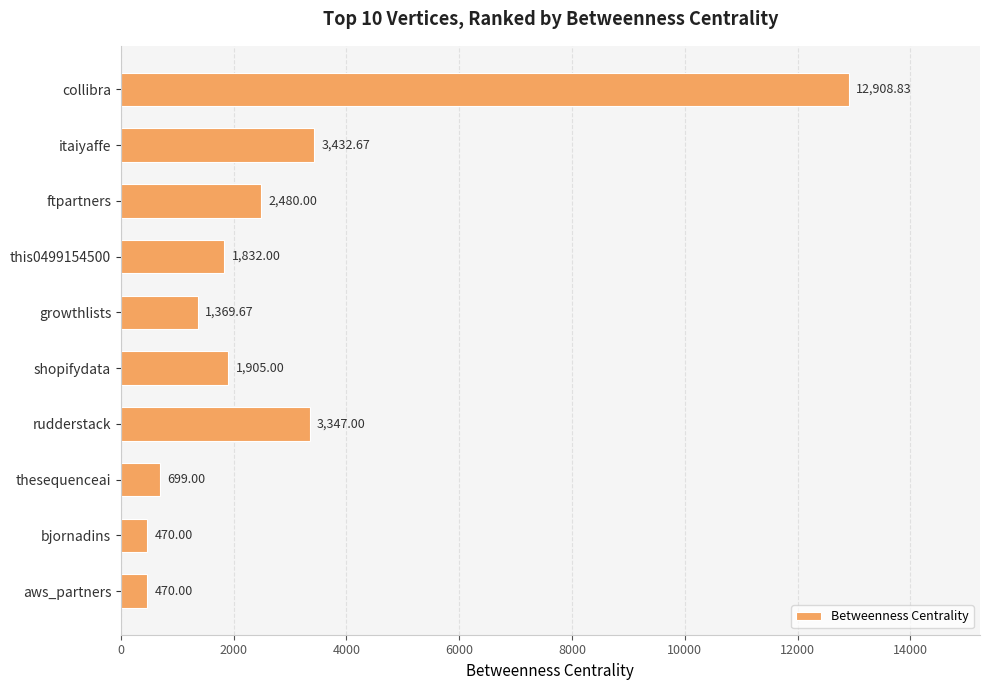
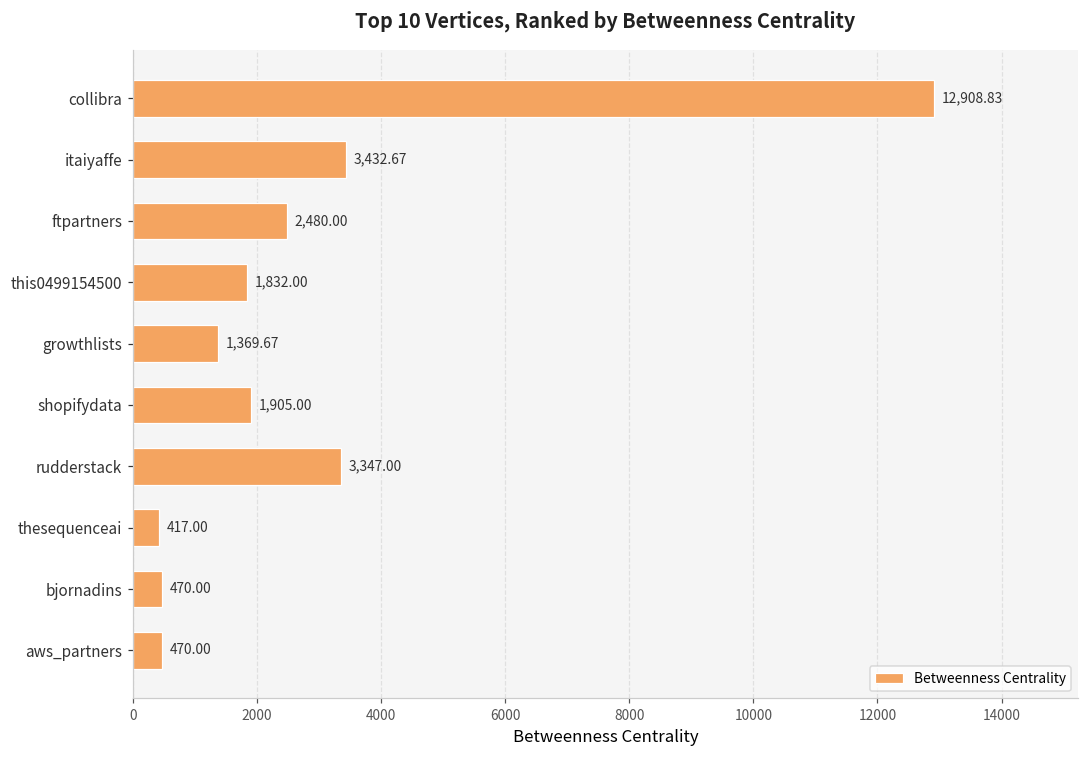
thesequenceai: 699.00 -> 417.00
